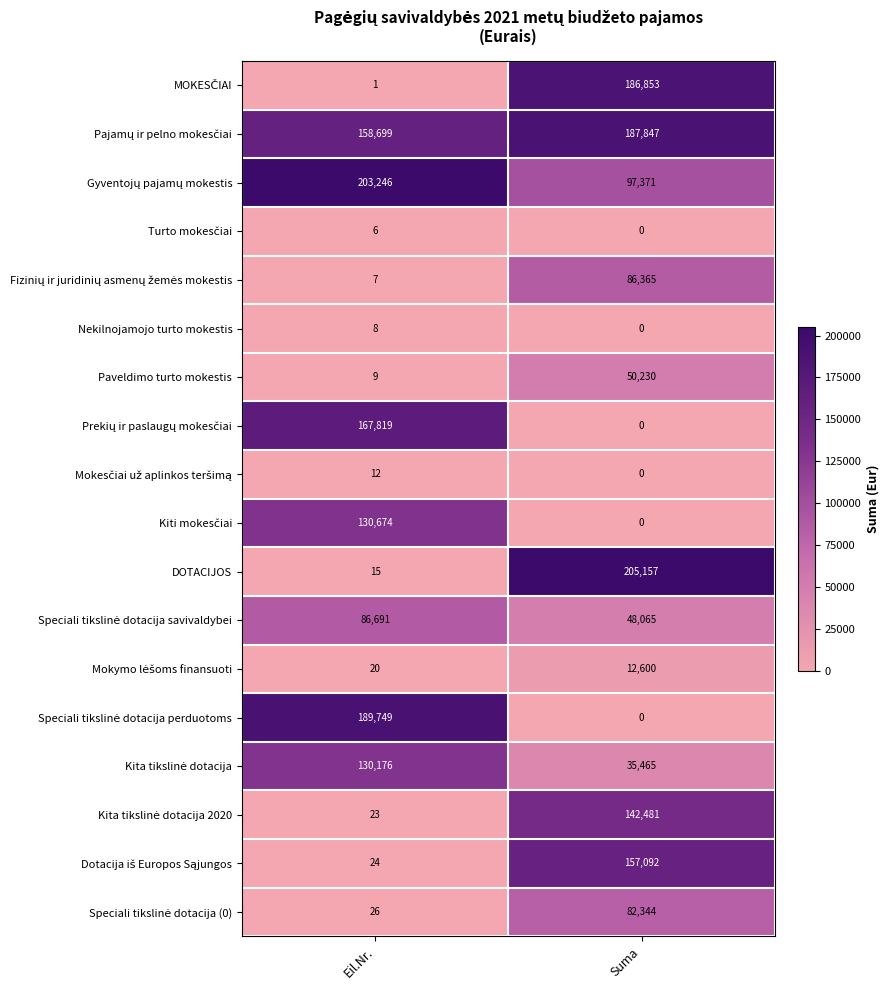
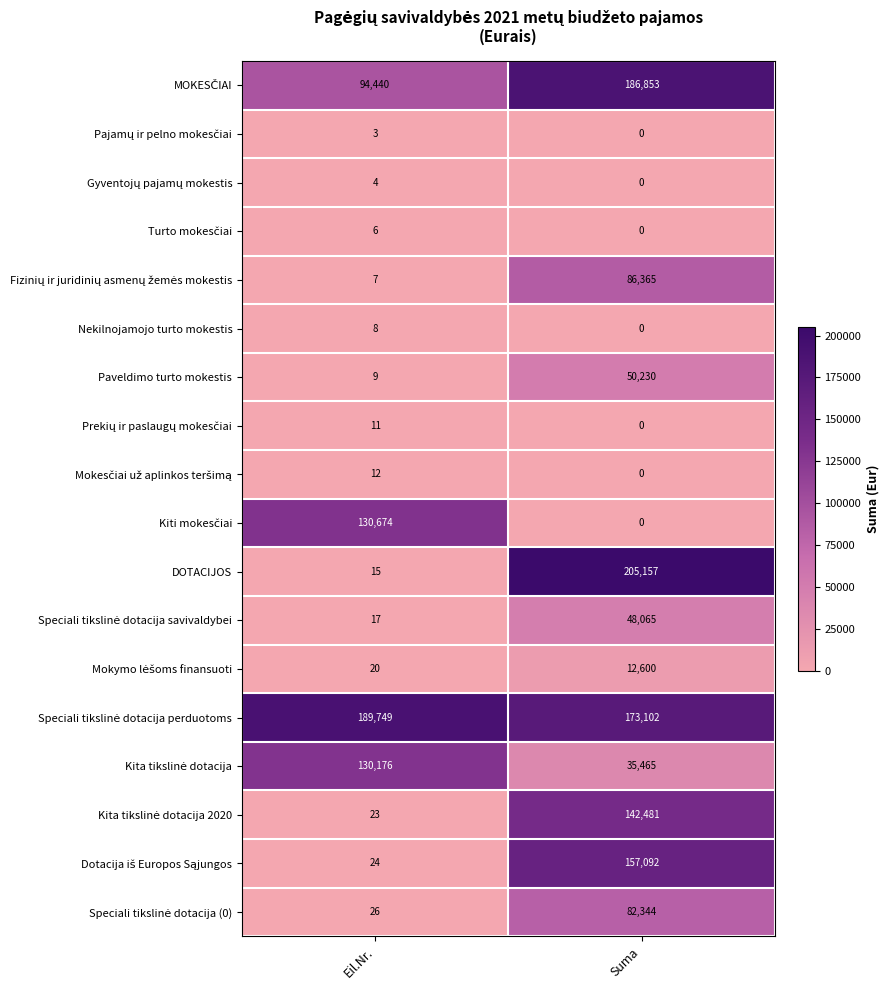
MOKESČIAI, Eil.Nr.: 1 -> 94,440
Pajamų ir pelno mokesčiai, Eil.Nr.: 158,699 -> 3
Pajamų ir pelno mokesčiai, Suma: 187,847 -> 0
Gyventojų pajamų mokestis, Eil.Nr.: 203,246 -> 4
Gyventojų pajamų mokestis, Suma: 97,371 -> 0
Prekių ir paslaugų mokesčiai, Eil.Nr.: 167,819 -> 11
Speciali tikslinė dotacija savivaldybei, Eil.Nr.: 86,691 -> 17
Speciali tikslinė dotacija perduotoms, Suma: 0 -> 173,102
